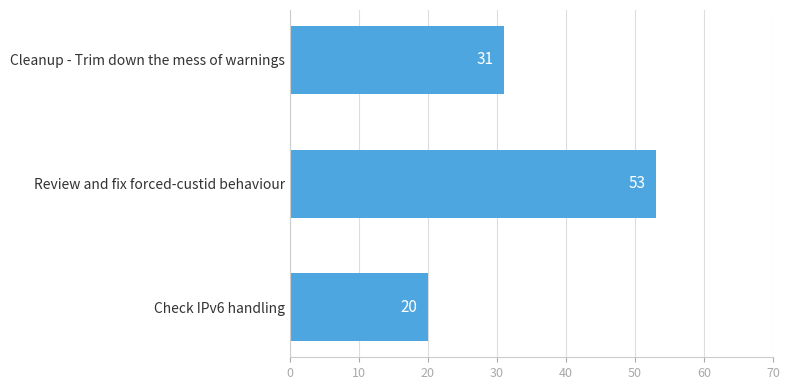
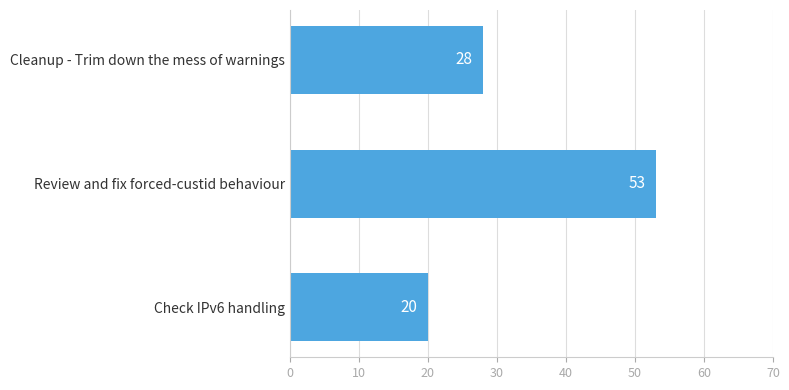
Cleanup - Trim down the mess of warnings: 31 -> 28
